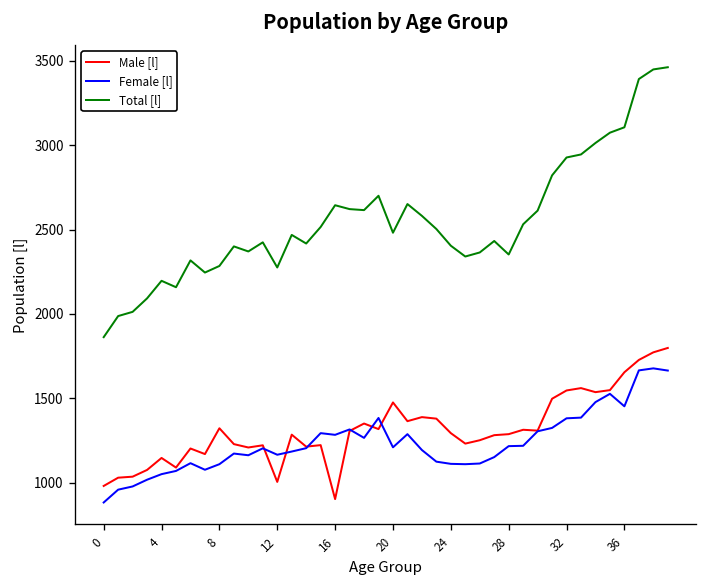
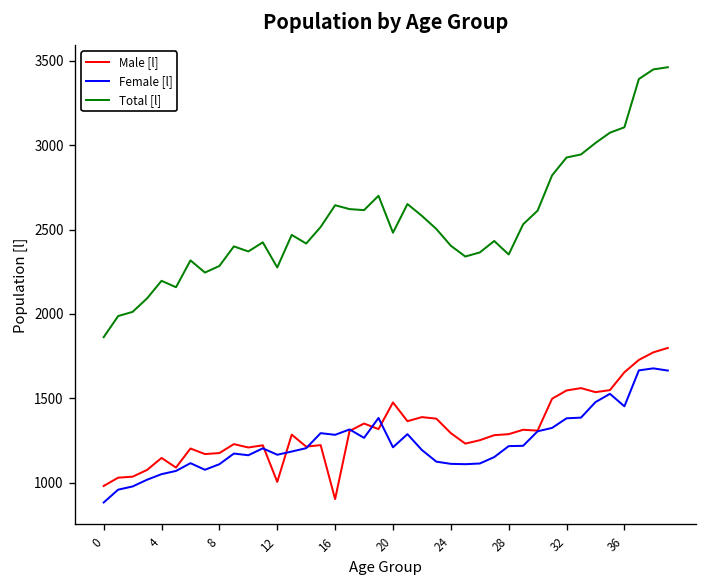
Male [l], 8: 1320 -> 1180
